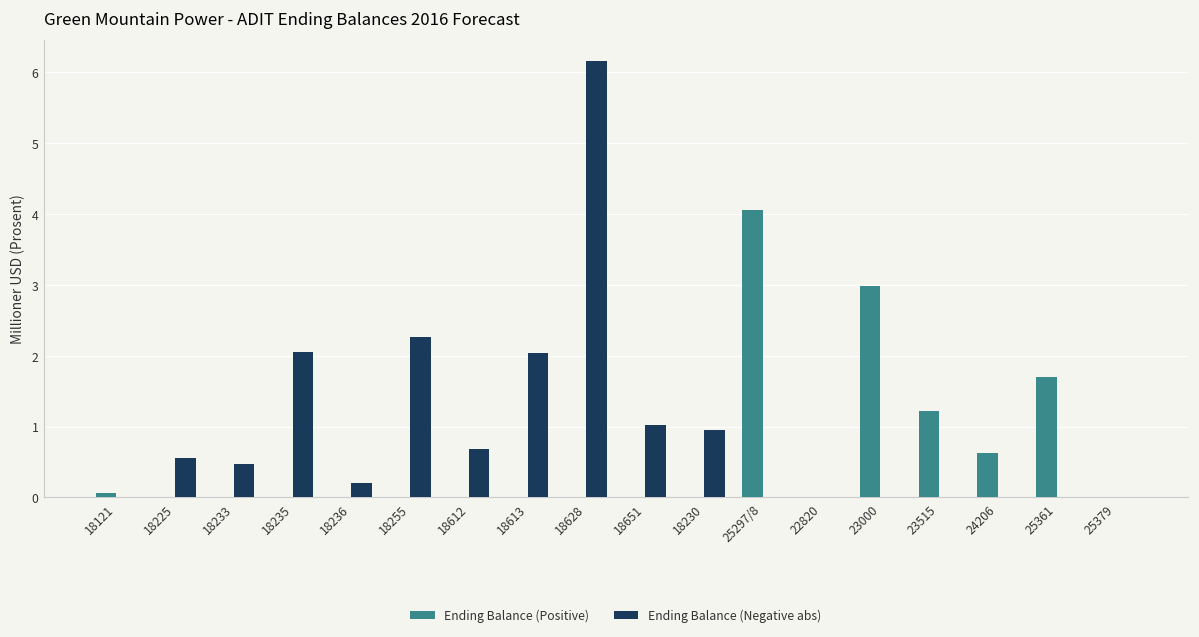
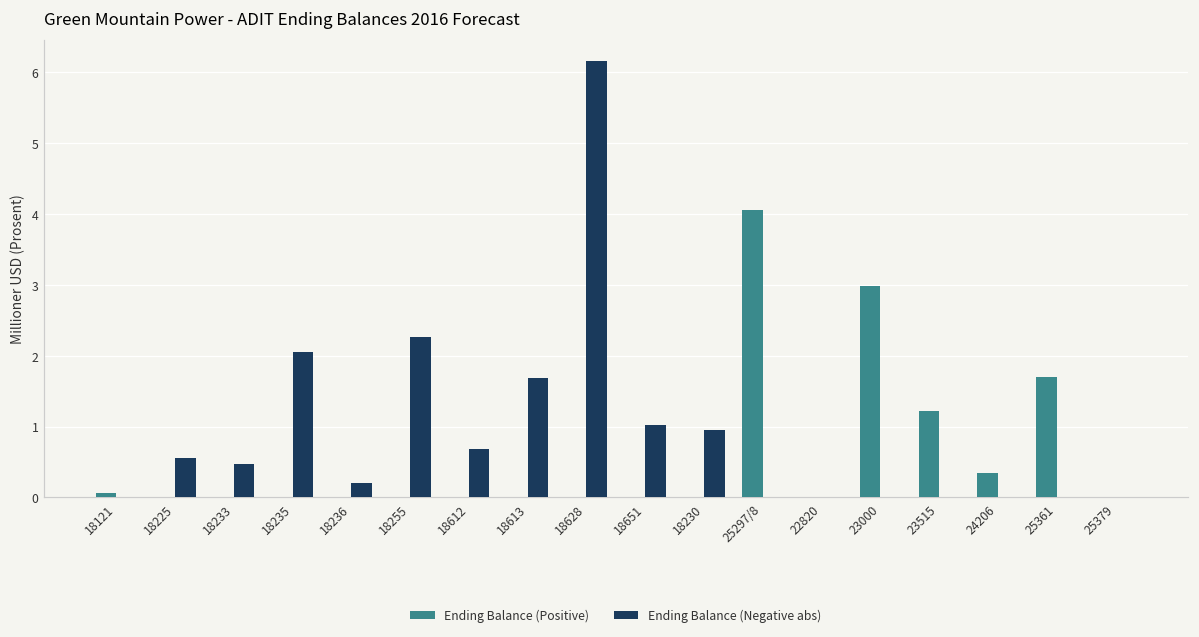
Ending Balance (Negative abs), 18613: 2.0 -> 1.7
Ending Balance (Positive), 24206: 0.6 -> 0.3
